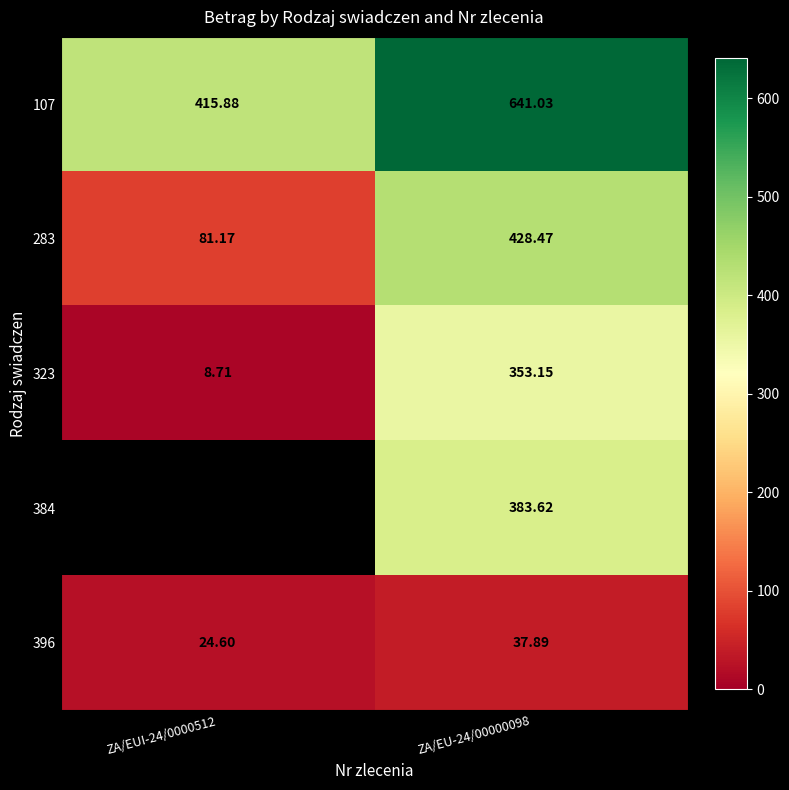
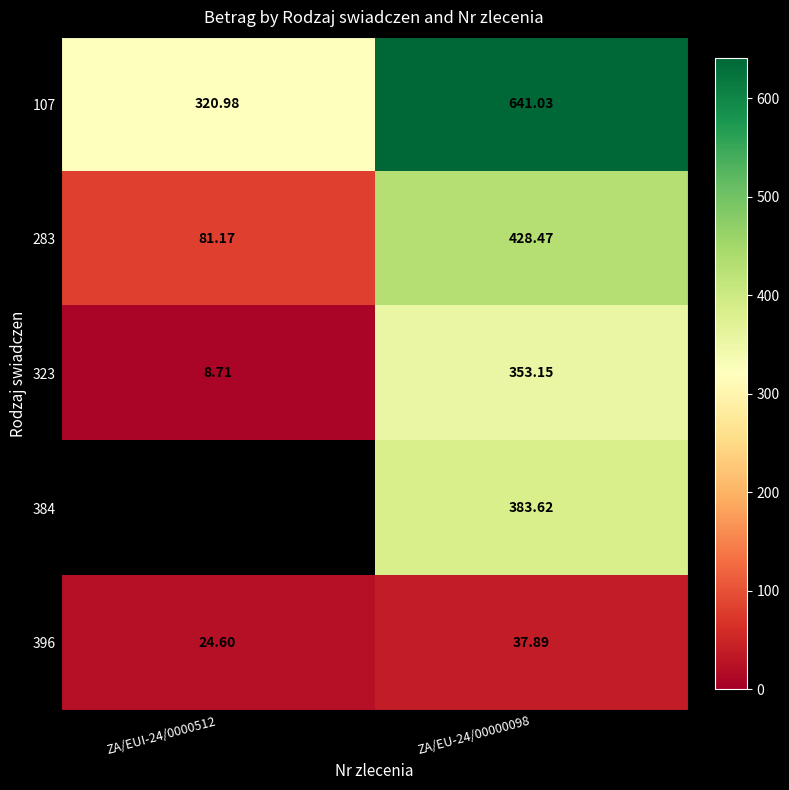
107, ZA/EUI-24/0000512: 415.88 -> 320.98
